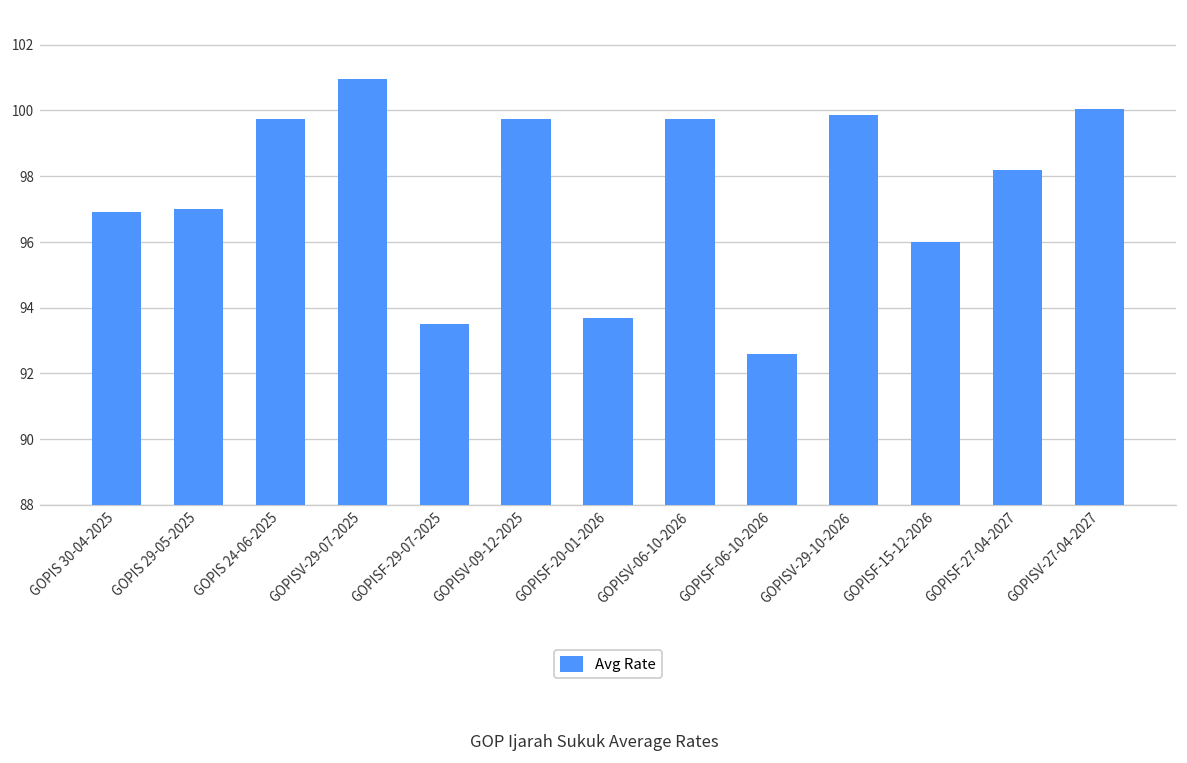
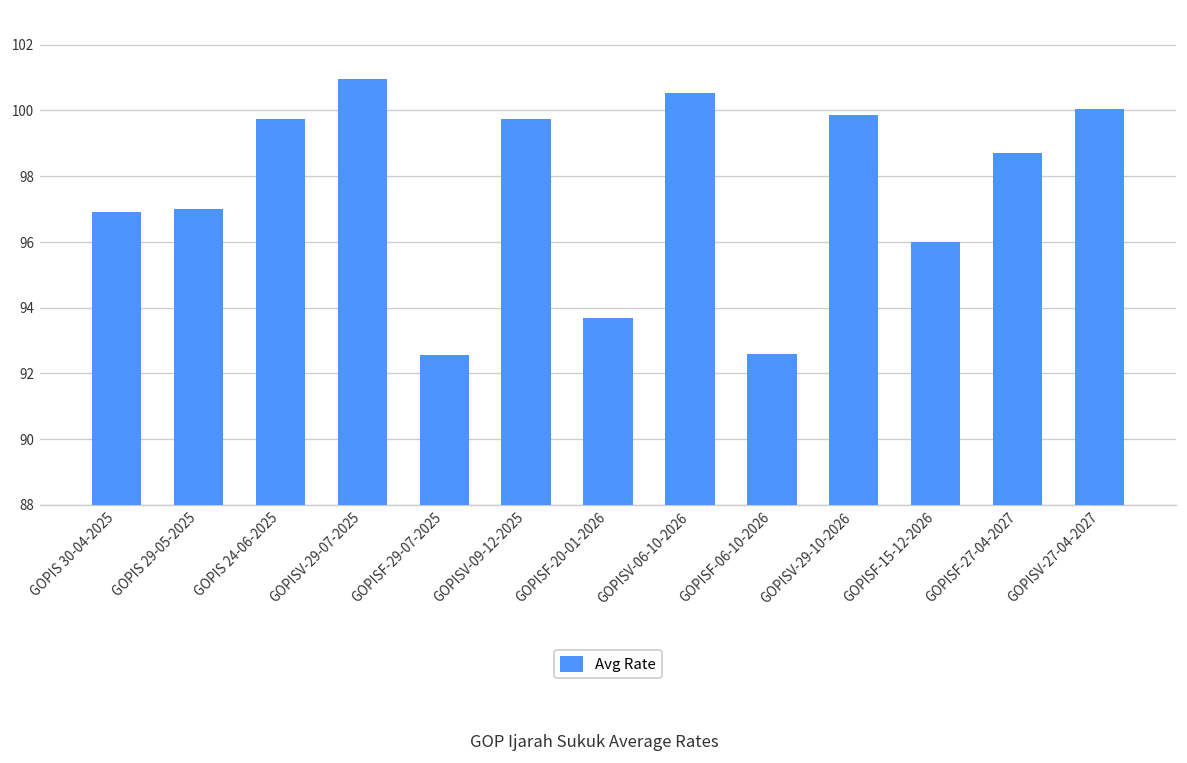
GOPISF-29-07-2025: 93.5 -> 92.6
GOPISV-06-10-2026: 99.8 -> 100.5
GOPISF-27-04-2027: 98.2 -> 98.7
